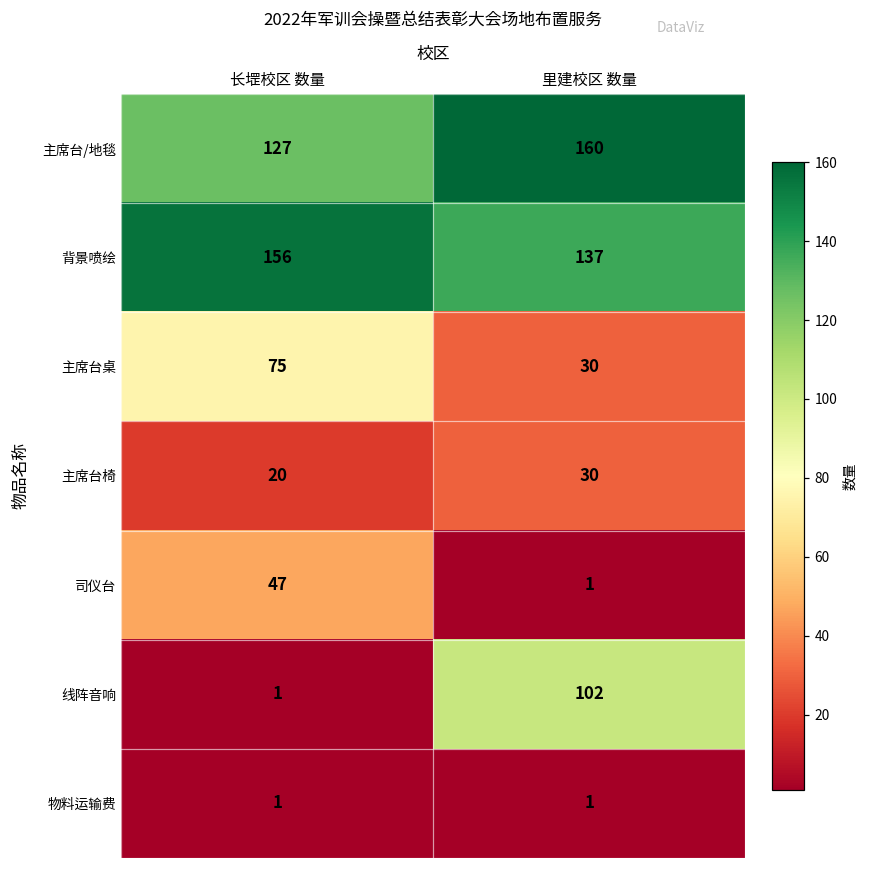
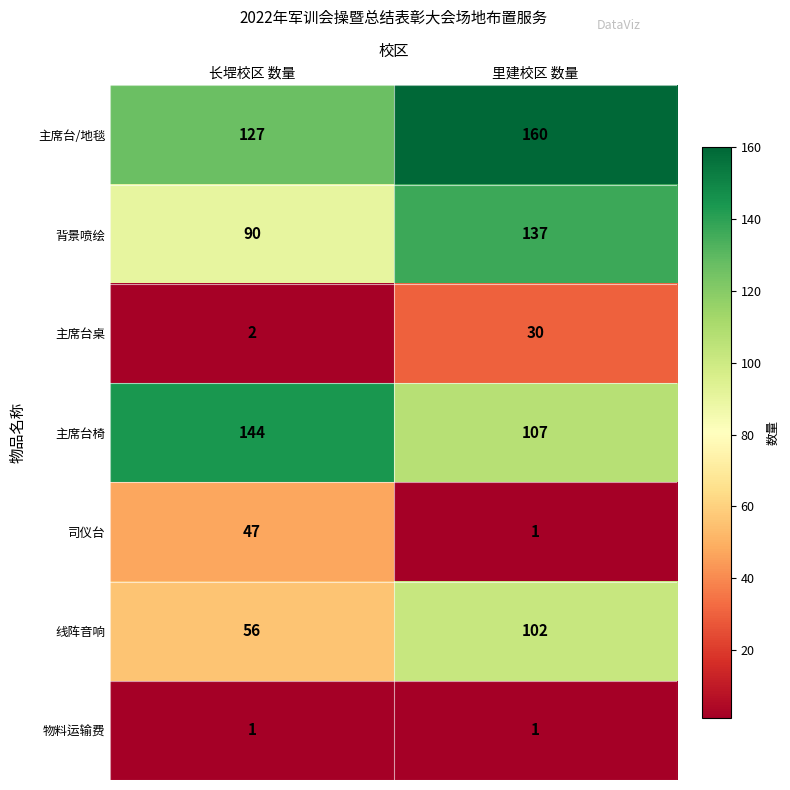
背景喷绘, 长堽校区 数量: 156 -> 90
主席台桌, 长堽校区 数量: 75 -> 2
主席台椅, 长堽校区 数量: 20 -> 144
主席台椅, 里建校区 数量: 30 -> 107
线阵音响, 长堽校区 数量: 1 -> 56
